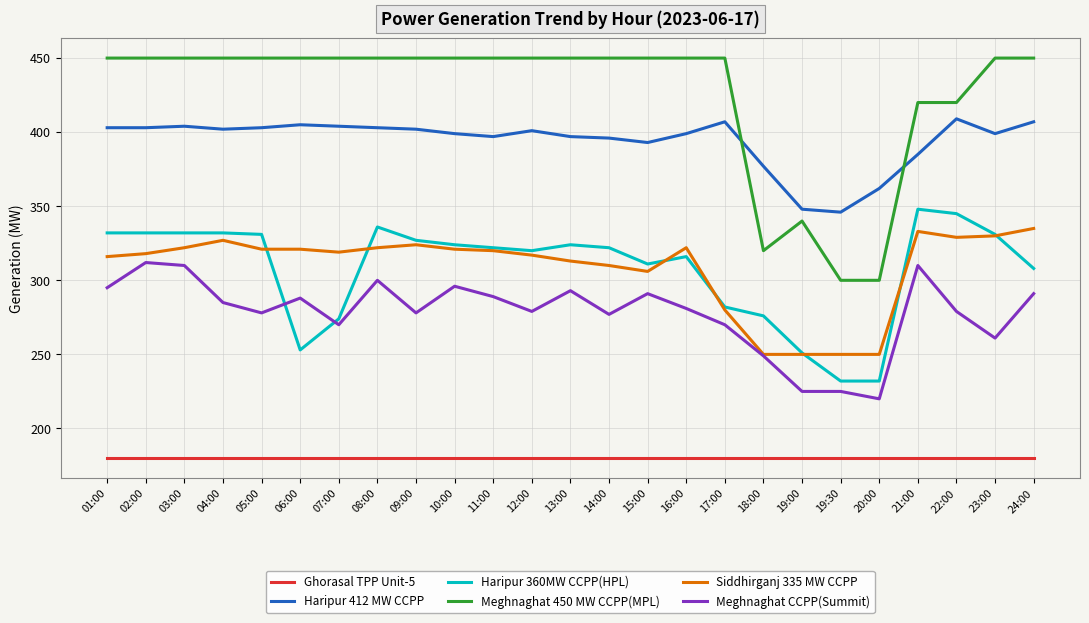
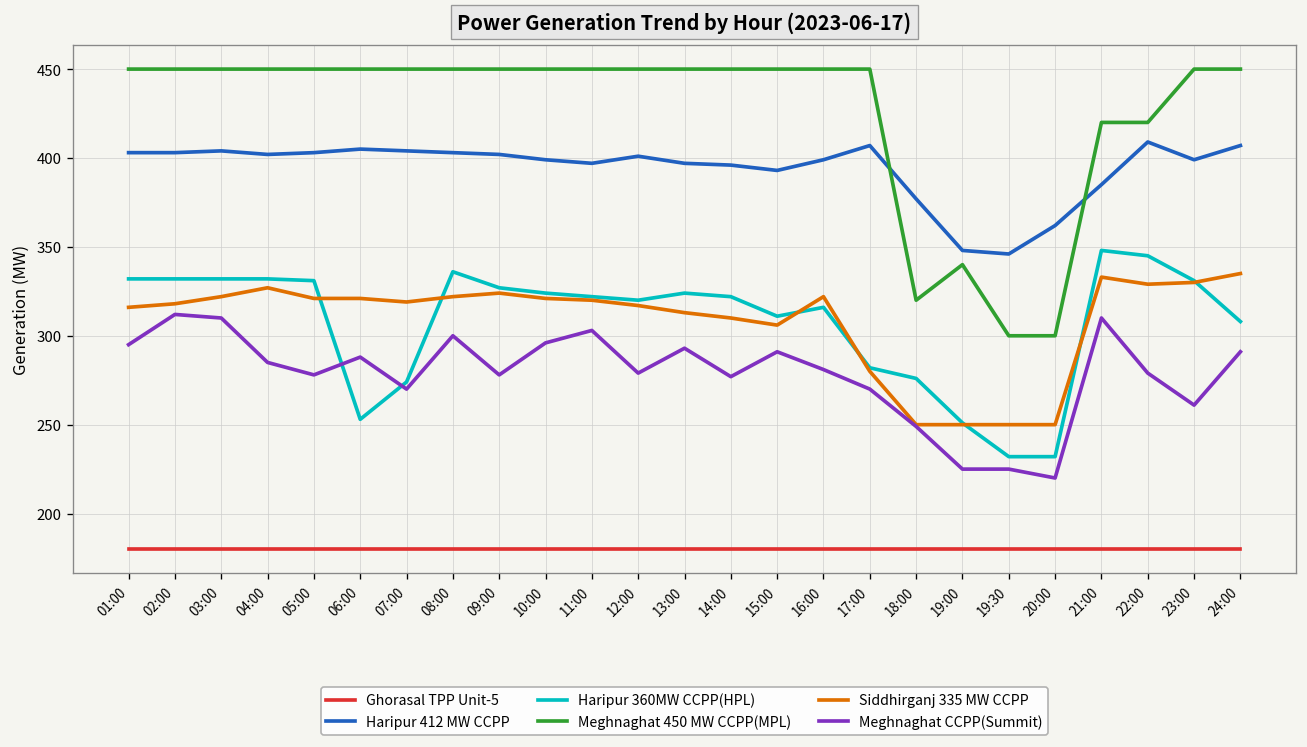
Meghnaghat CCPP(Summit), 11:00: 289 -> 303
